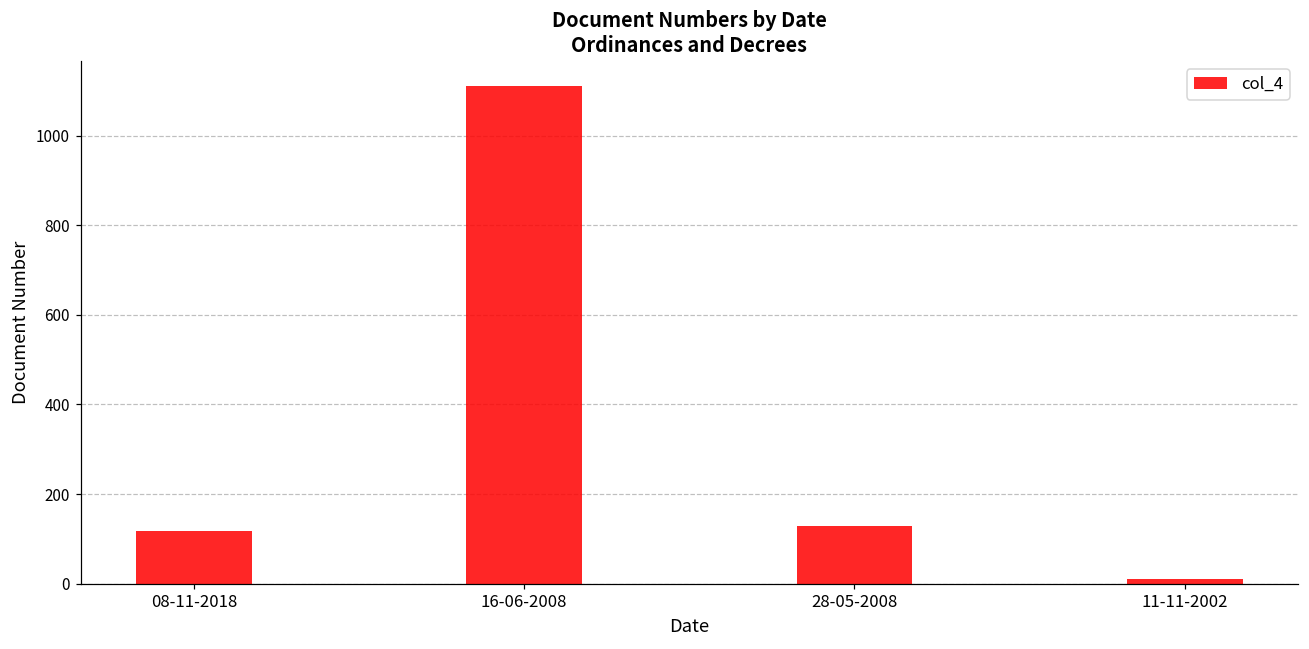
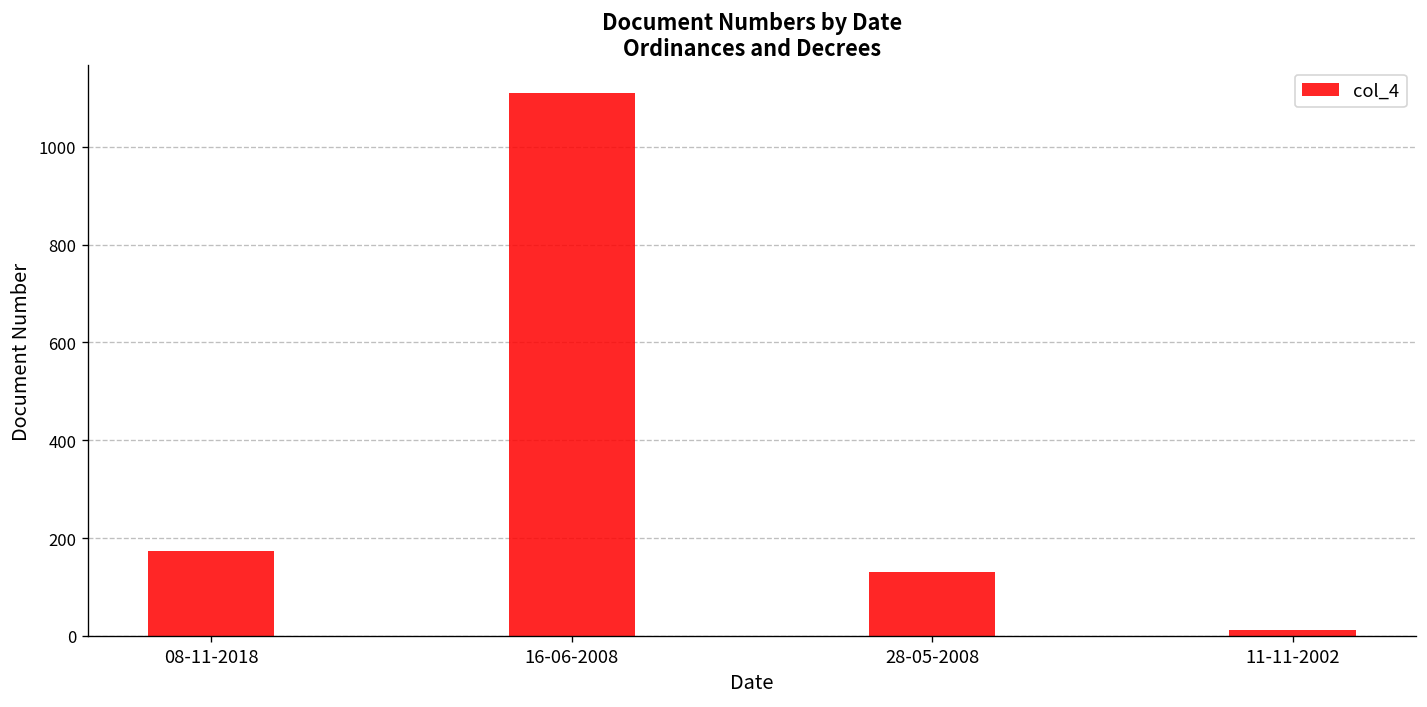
08-11-2018: 120 -> 170
